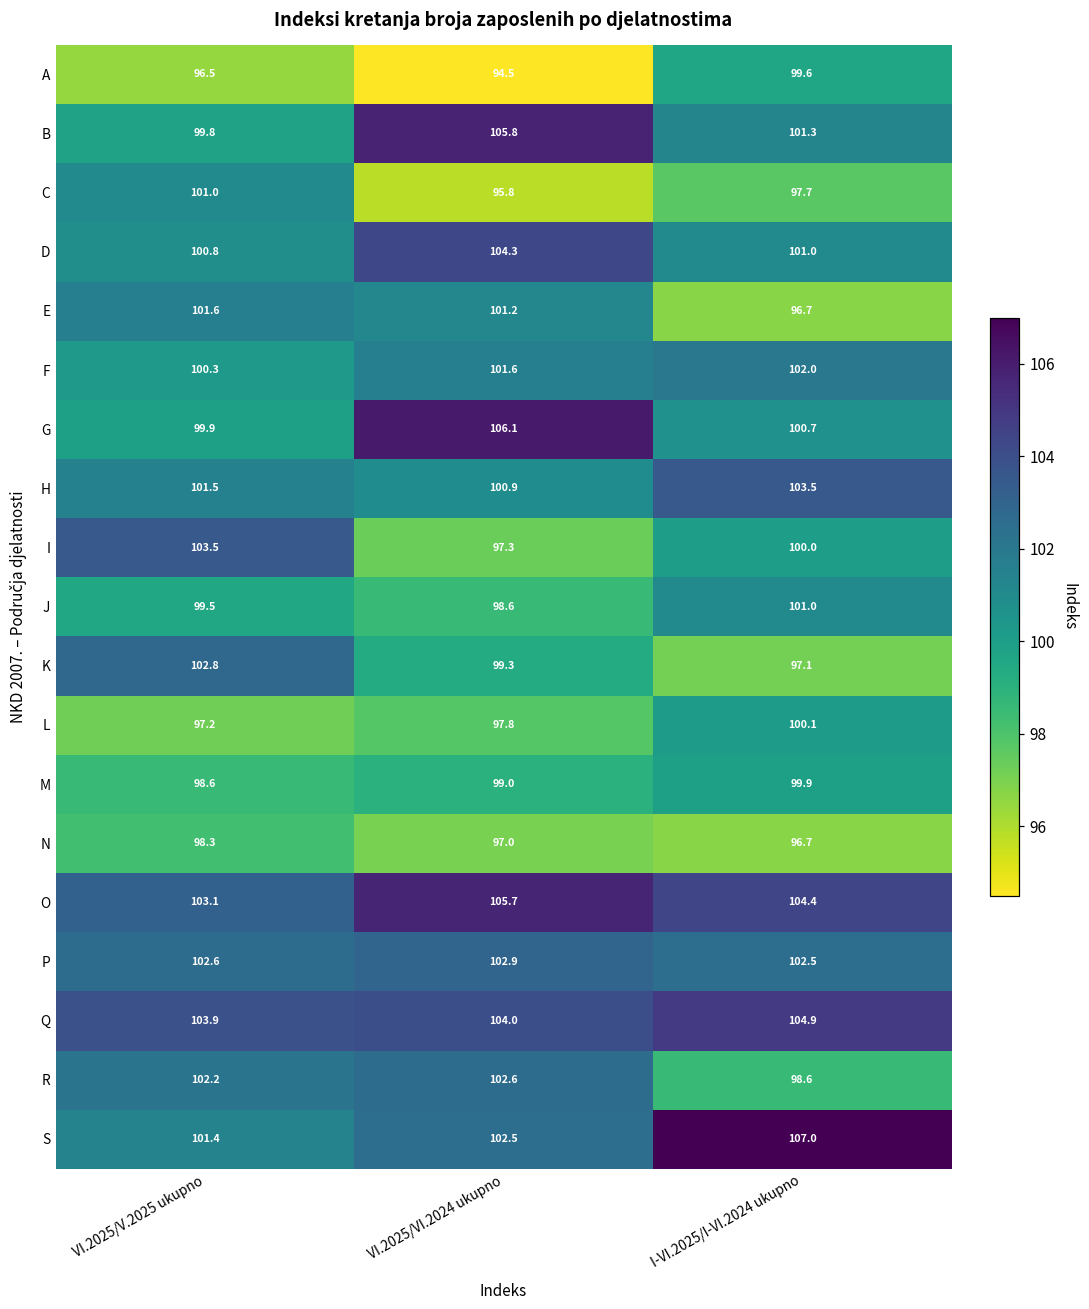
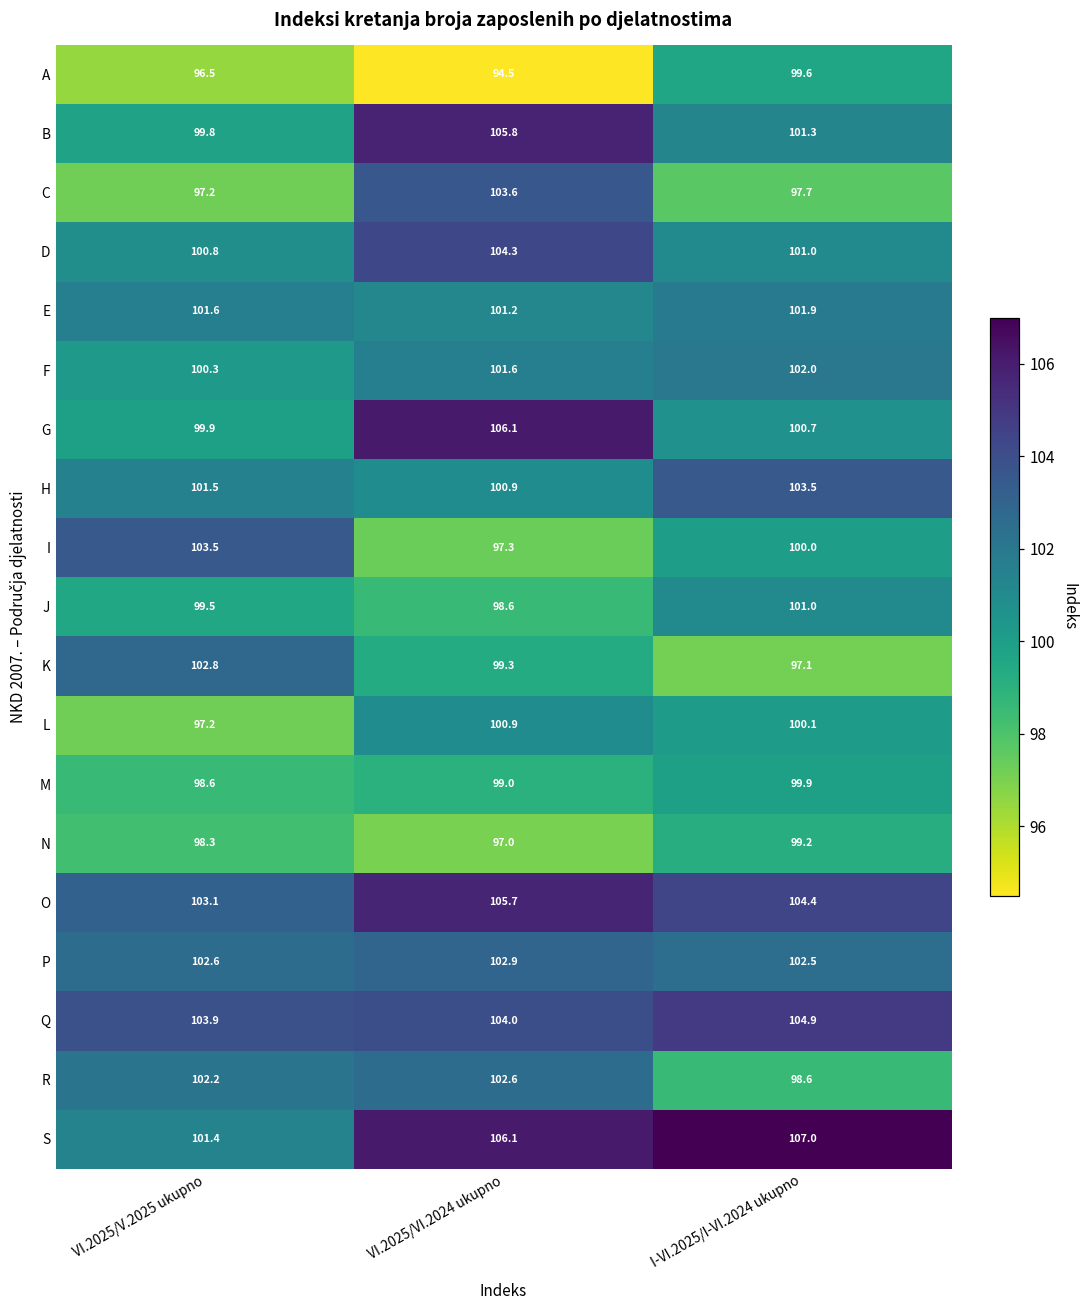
C, VI.2025/V.2025 ukupno: 101.0 -> 97.2
C, VI.2025/VI.2024 ukupno: 95.8 -> 103.6
E, I-VI.2025/I-VI.2024 ukupno: 96.7 -> 101.9
L, VI.2025/VI.2024 ukupno: 97.8 -> 100.9
N, I-VI.2025/I-VI.2024 ukupno: 96.7 -> 99.2
S, VI.2025/VI.2024 ukupno: 102.5 -> 106.1
